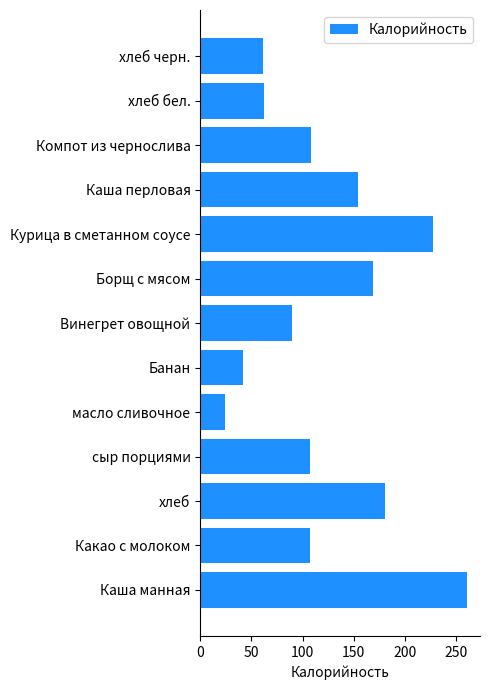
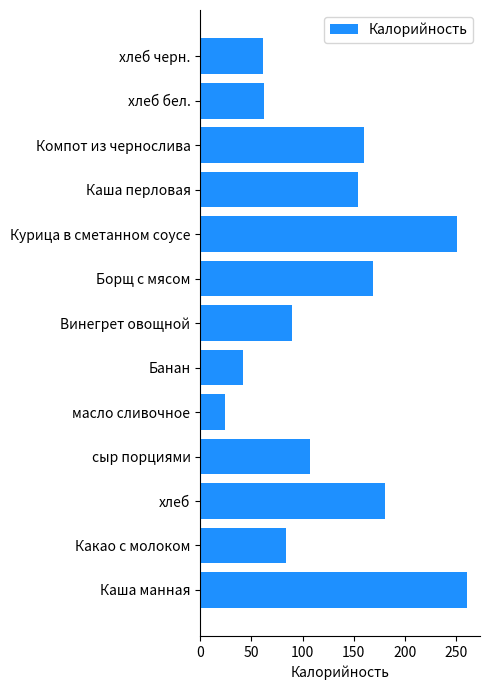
Компот из чернослива: 108 -> 160
Курица в сметанном соусе: 228 -> 251
Какао с молоком: 107 -> 84
